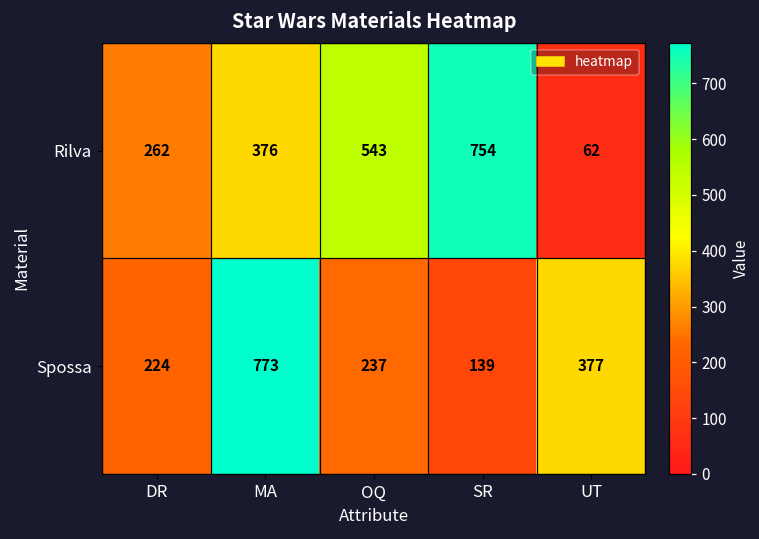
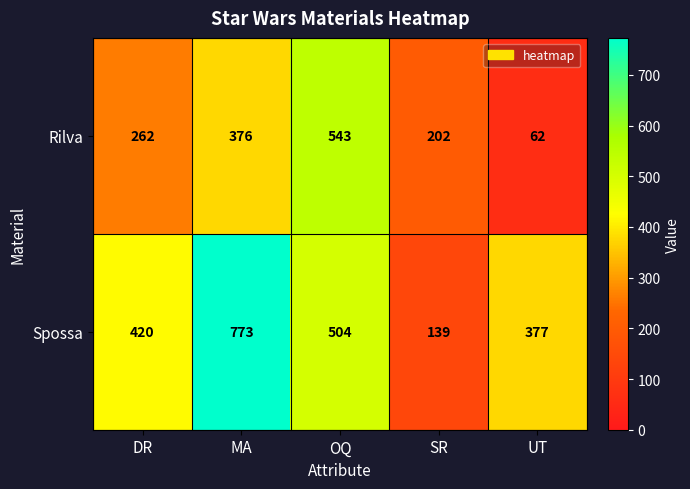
Rilva, SR: 754 -> 202
Spossa, DR: 224 -> 420
Spossa, OQ: 237 -> 504
